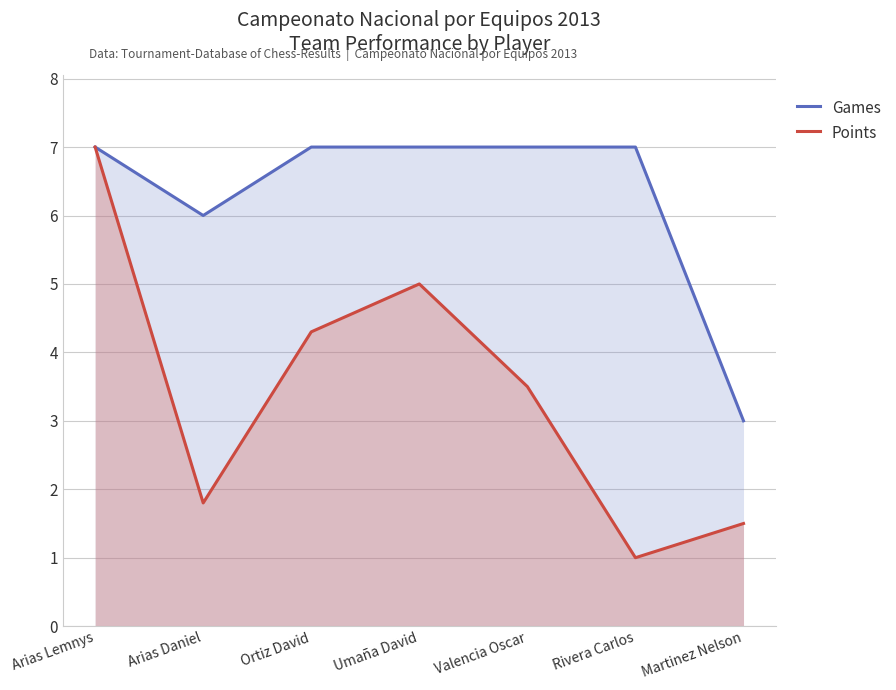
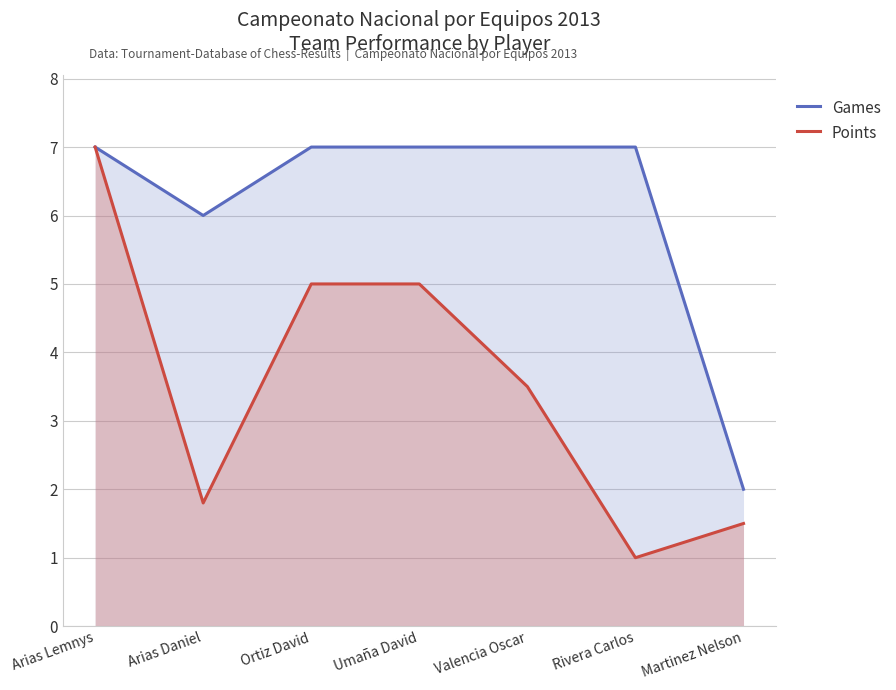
Points, Ortiz David: 4.3 -> 5.0
Games, Martinez Nelson: 3 -> 2
